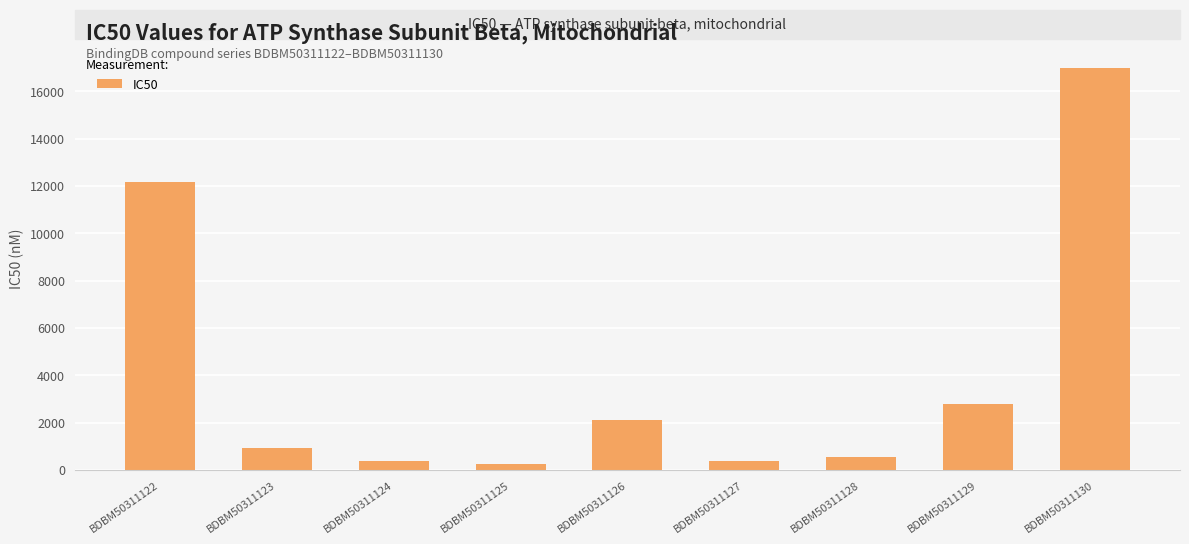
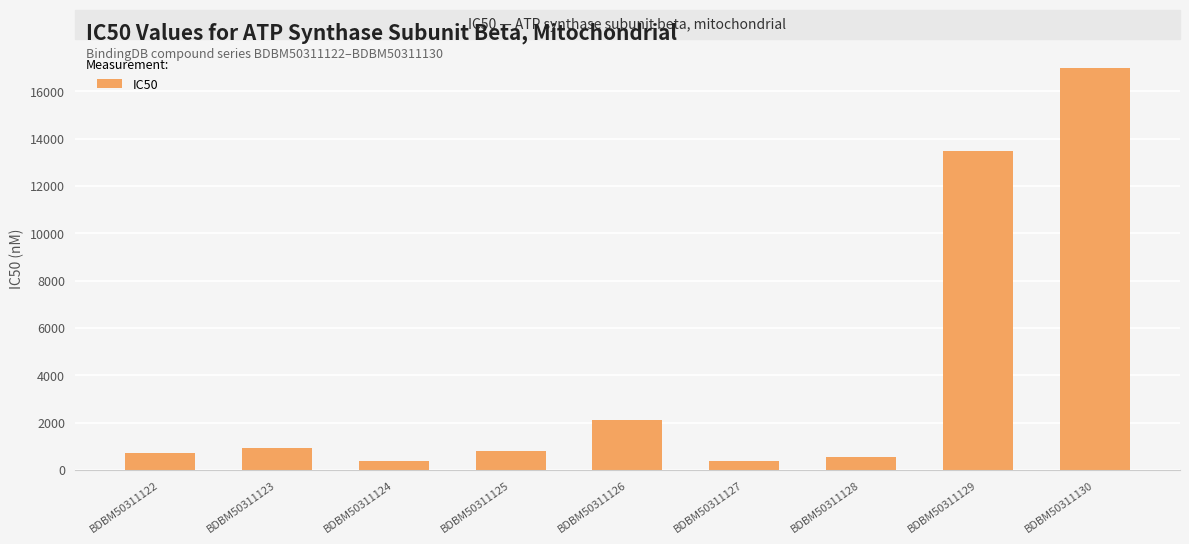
BDBM50311122: 12200 -> 700
BDBM50311125: 200 -> 800
BDBM50311129: 2800 -> 13500
